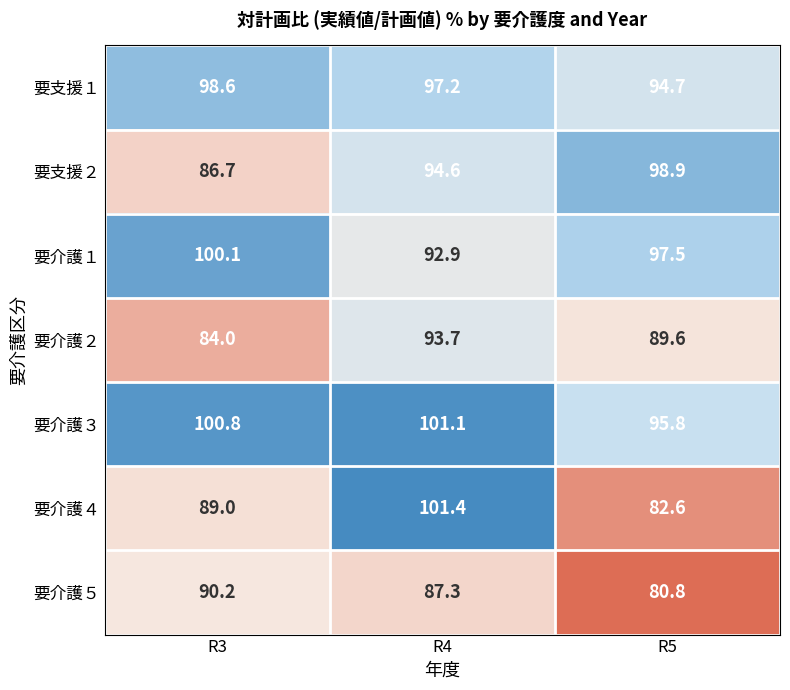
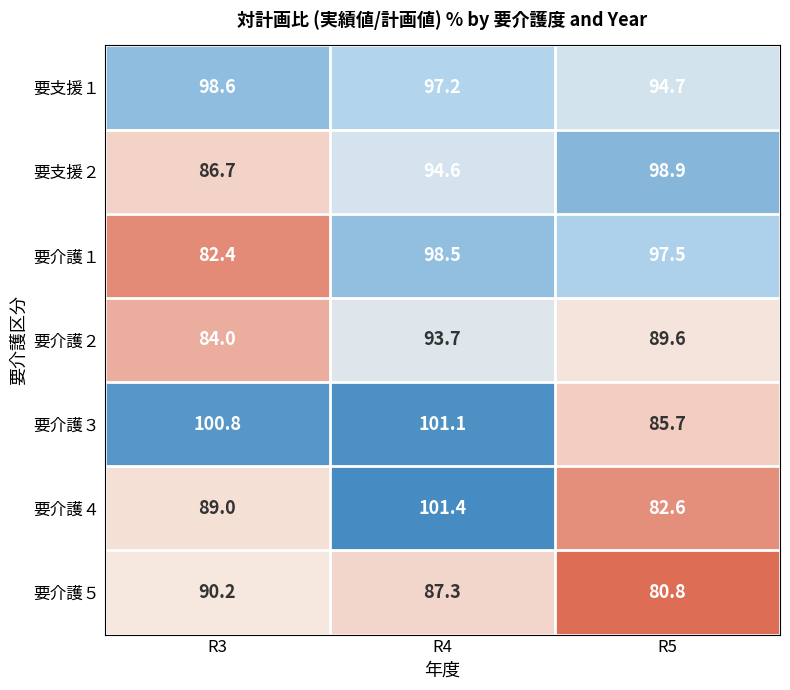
要介護１, R3: 100.1 -> 82.4
要介護１, R4: 92.9 -> 98.5
要介護３, R5: 95.8 -> 85.7
